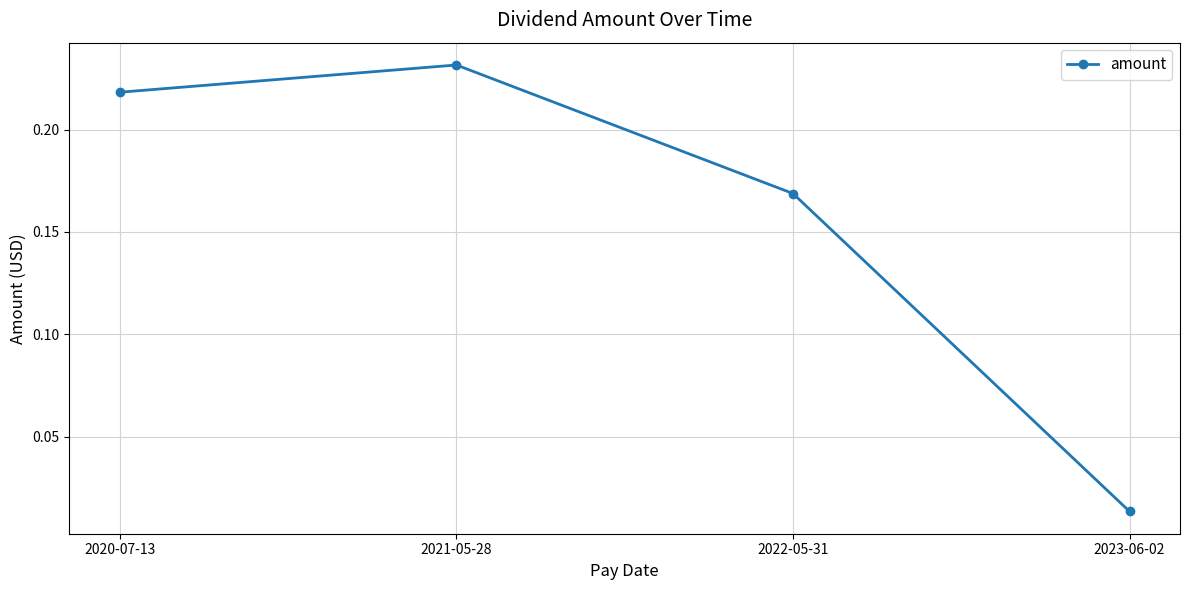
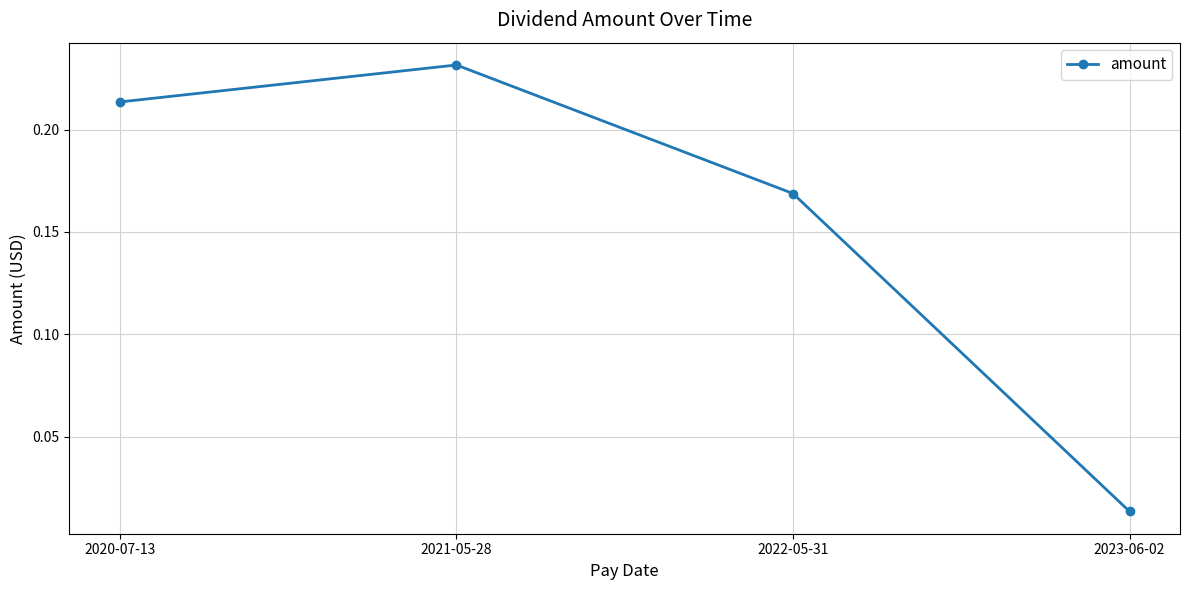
2020-07-13: 0.218 -> 0.213
